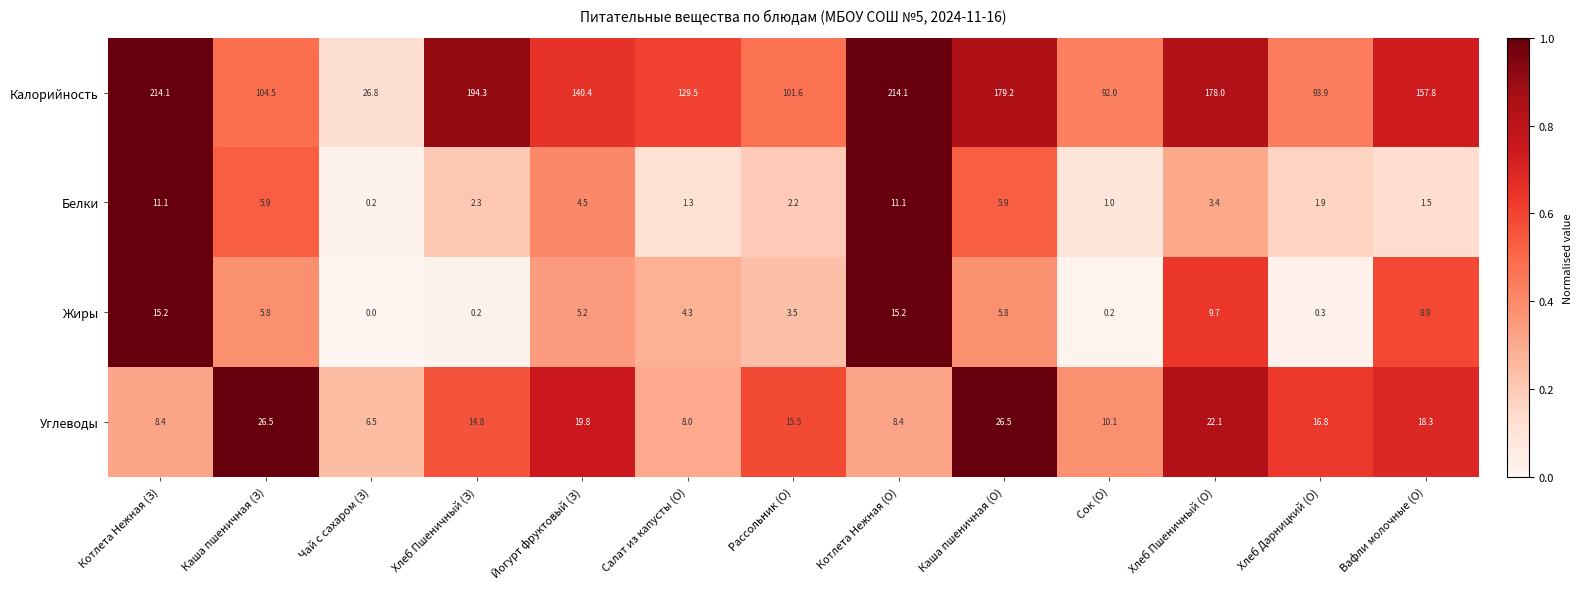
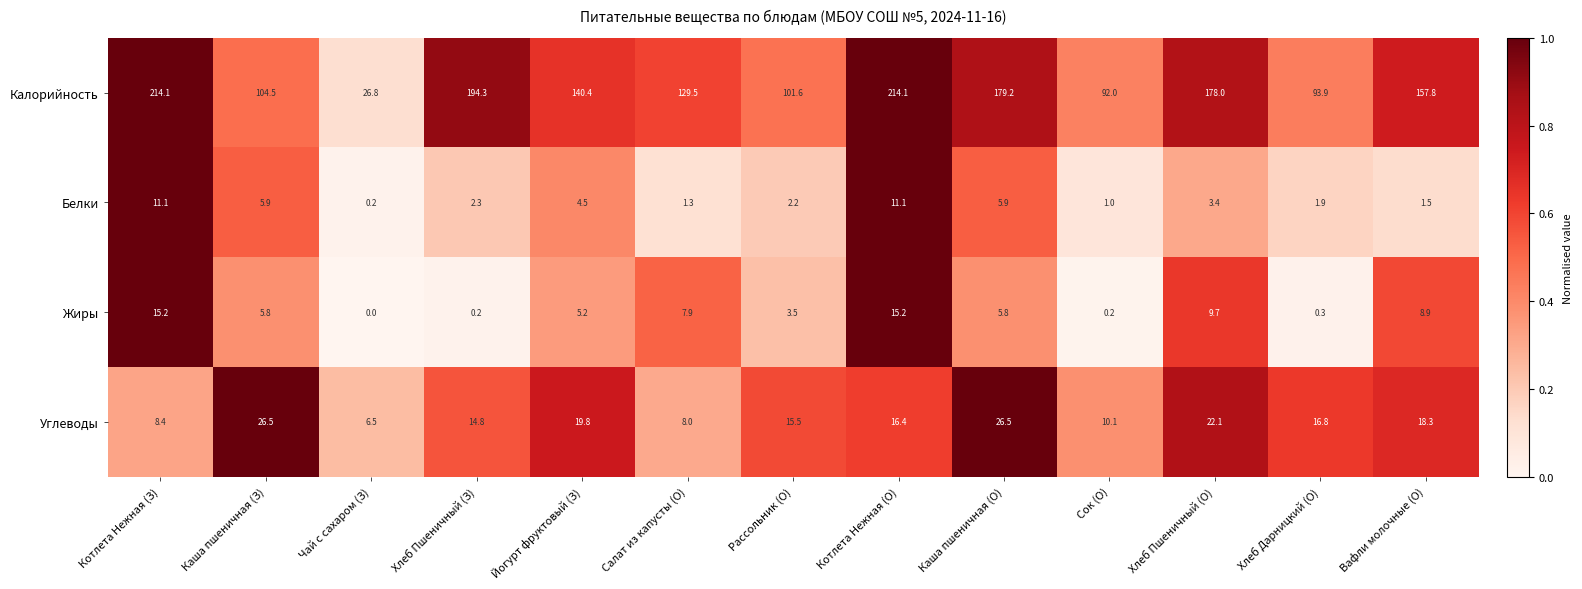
Жиры, Салат из капусты (О): 4.3 -> 7.9
Углеводы, Котлета Нежная (О): 8.4 -> 16.4
